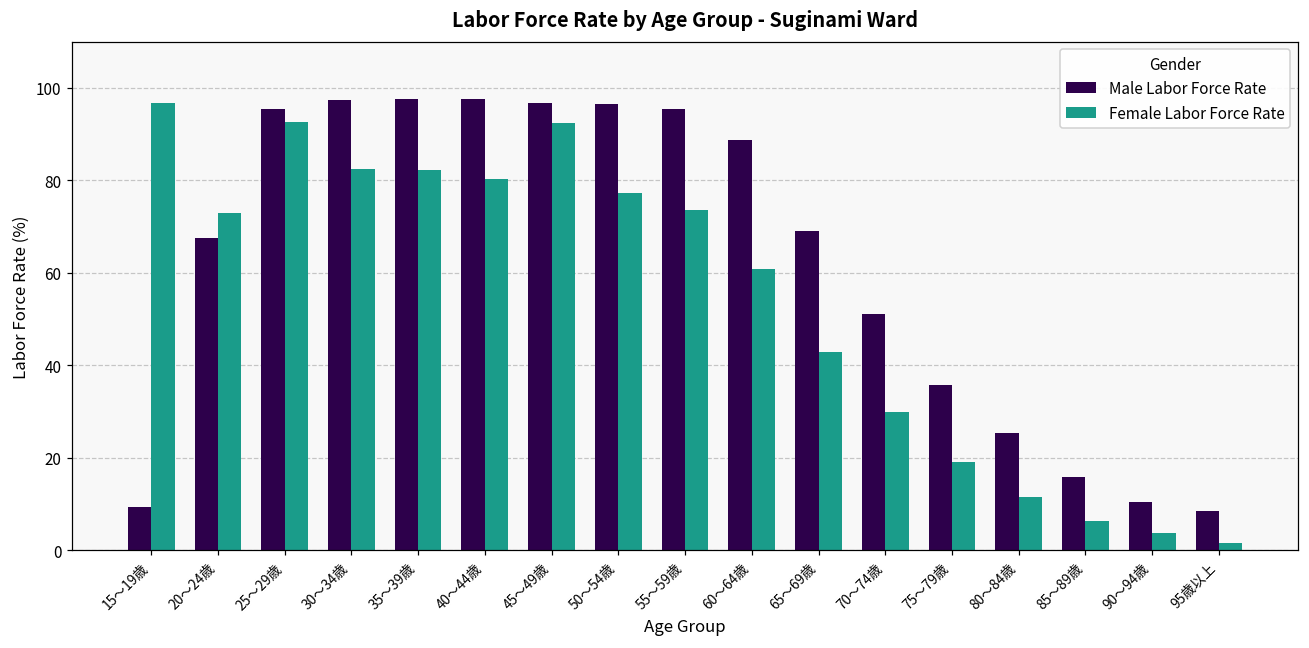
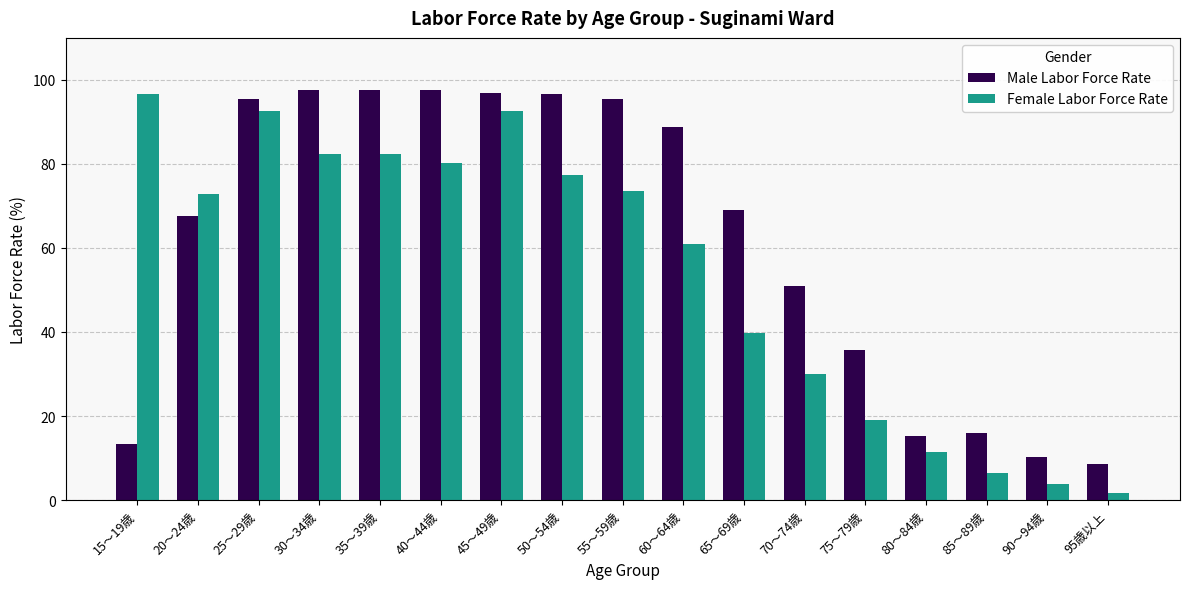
Male Labor Force Rate, 15～19歳: 9 -> 13
Female Labor Force Rate, 65～69歳: 43 -> 40
Male Labor Force Rate, 80～84歳: 25 -> 15
